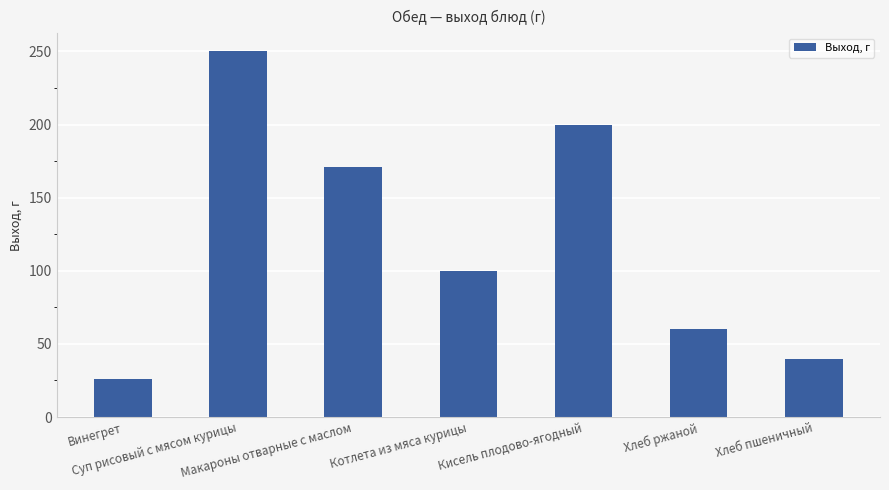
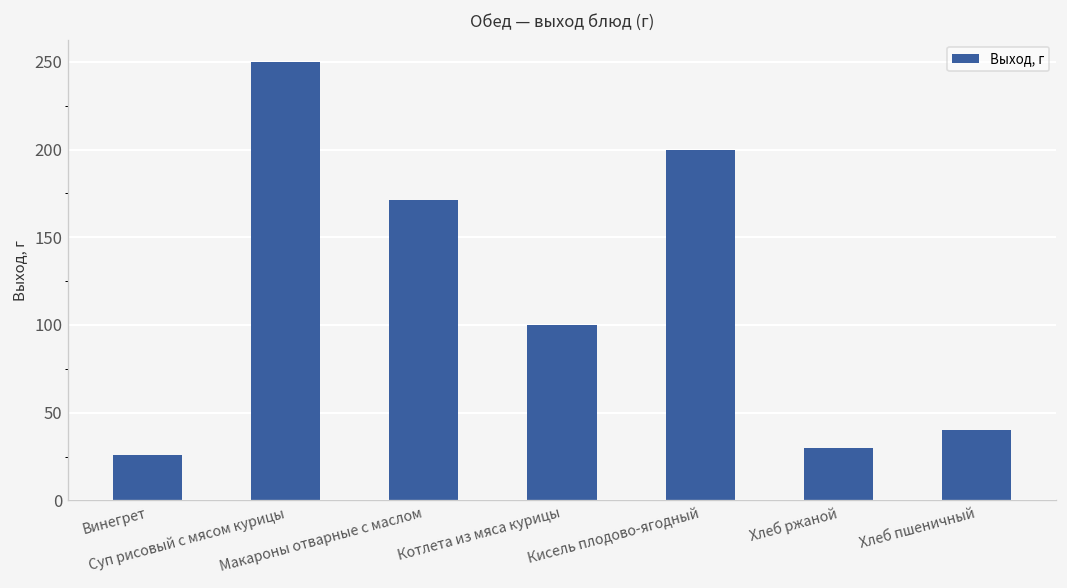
Хлеб ржаной: 60 -> 30
